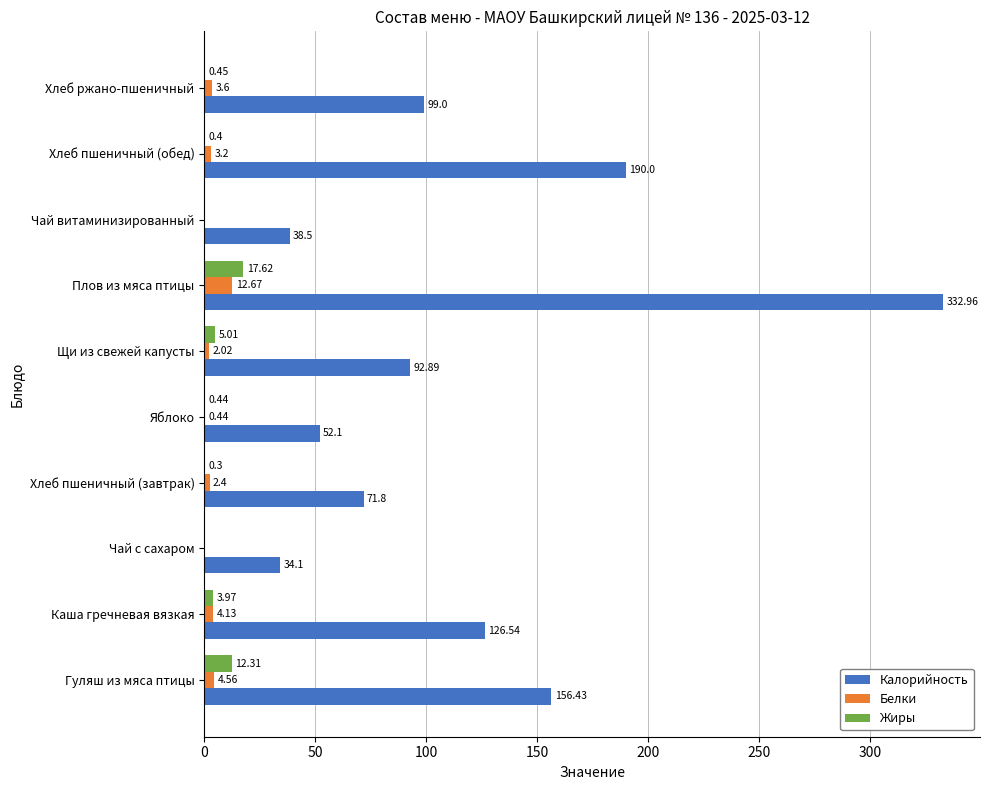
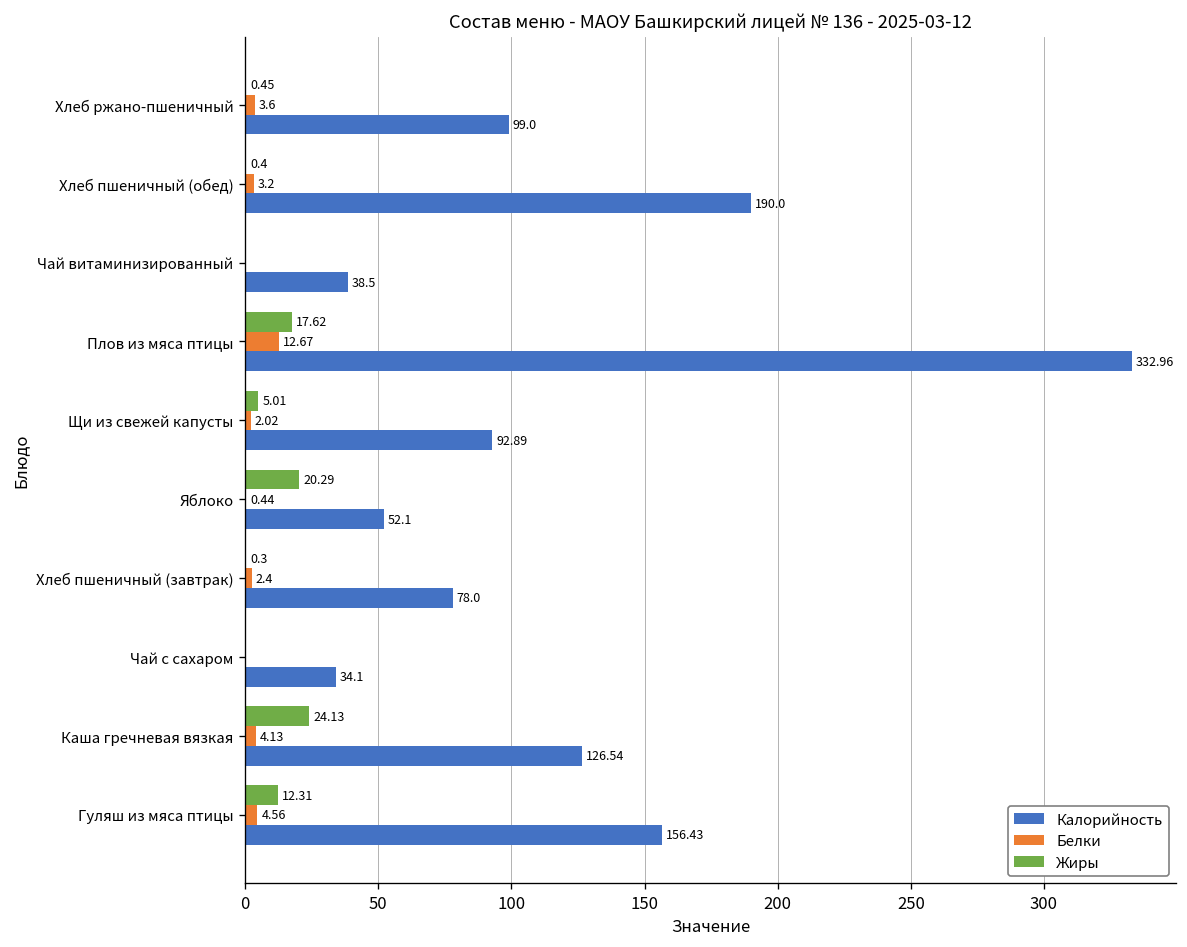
Жиры, Яблоко: 0.44 -> 20.29
Калорийность, Хлеб пшеничный (завтрак): 71.8 -> 78.0
Жиры, Каша гречневая вязкая: 3.97 -> 24.13
